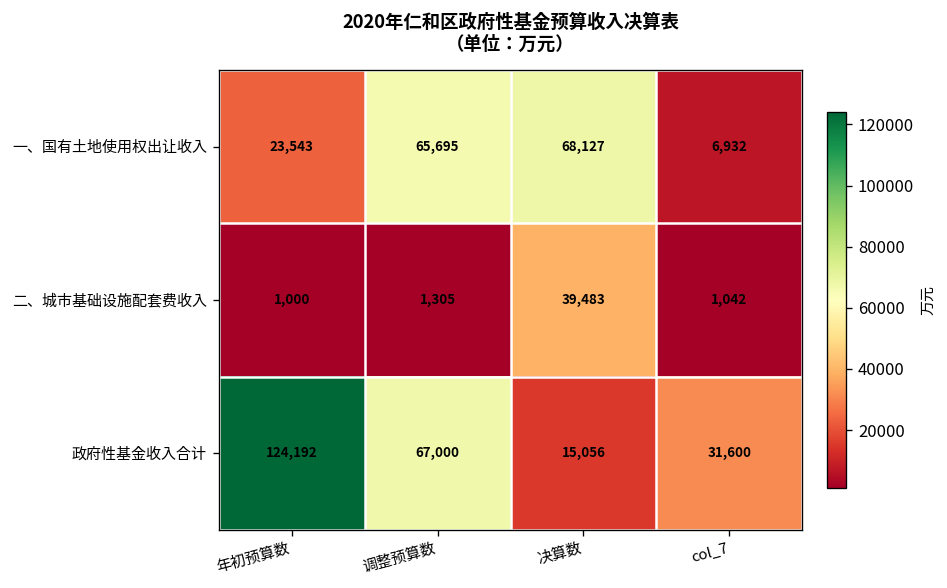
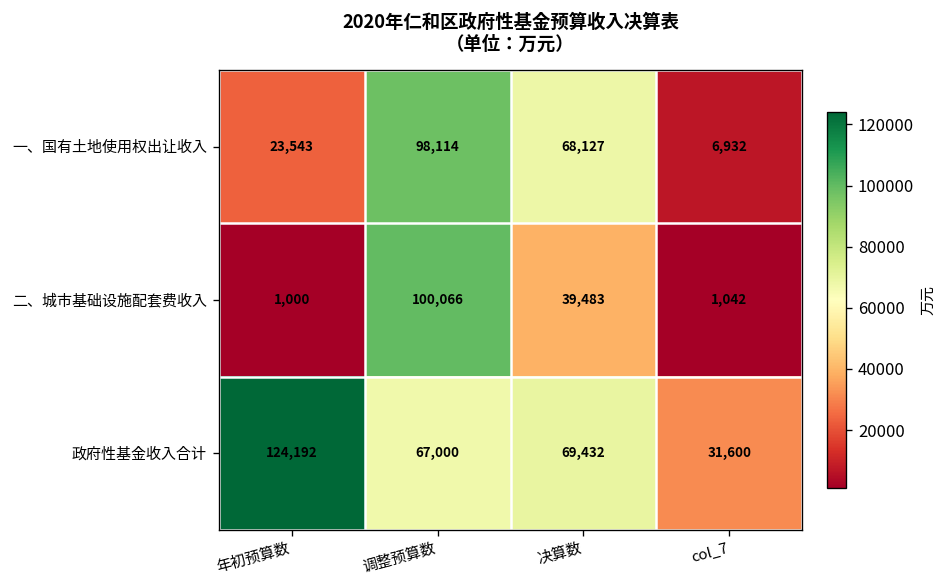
一、国有土地使用权出让收入, 调整预算数: 65,695 -> 98,114
二、城市基础设施配套费收入, 调整预算数: 1,305 -> 100,066
政府性基金收入合计, 决算数: 15,056 -> 69,432
